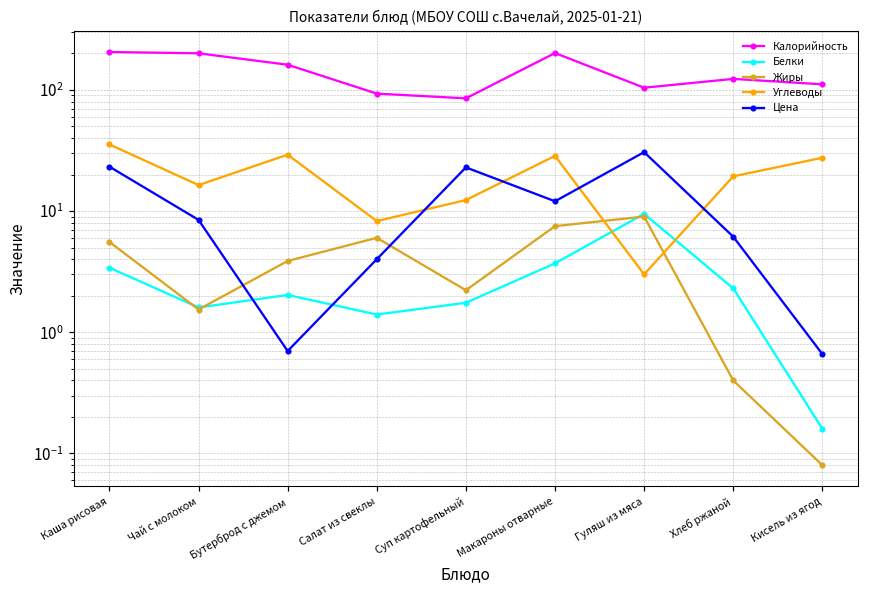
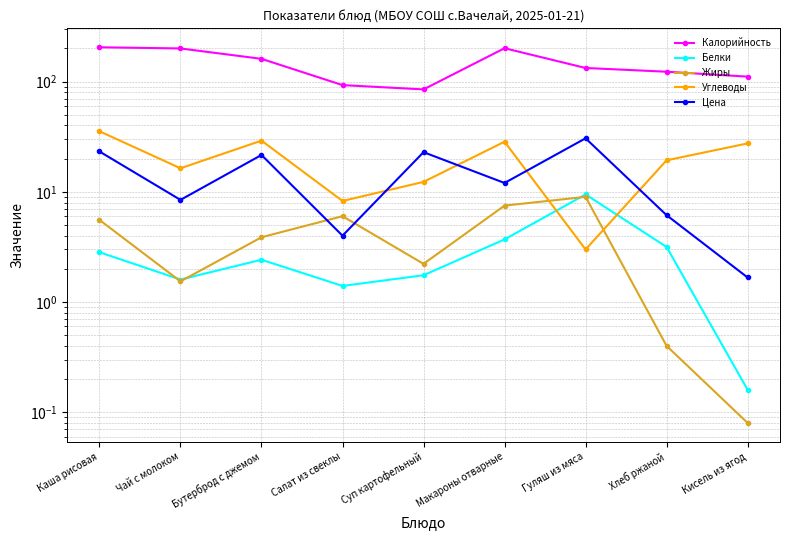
Белки, Каша рисовая: 3.4 -> 2.8
Белки, Бутерброд с джемом: 2.0 -> 2.4
Цена, Бутерброд с джемом: 0.7 -> 22
Калорийность, Гуляш из мяса: 100 -> 130
Белки, Хлеб ржаной: 2.3 -> 3.2
Цена, Кисель из ягод: 0.7 -> 1.7
